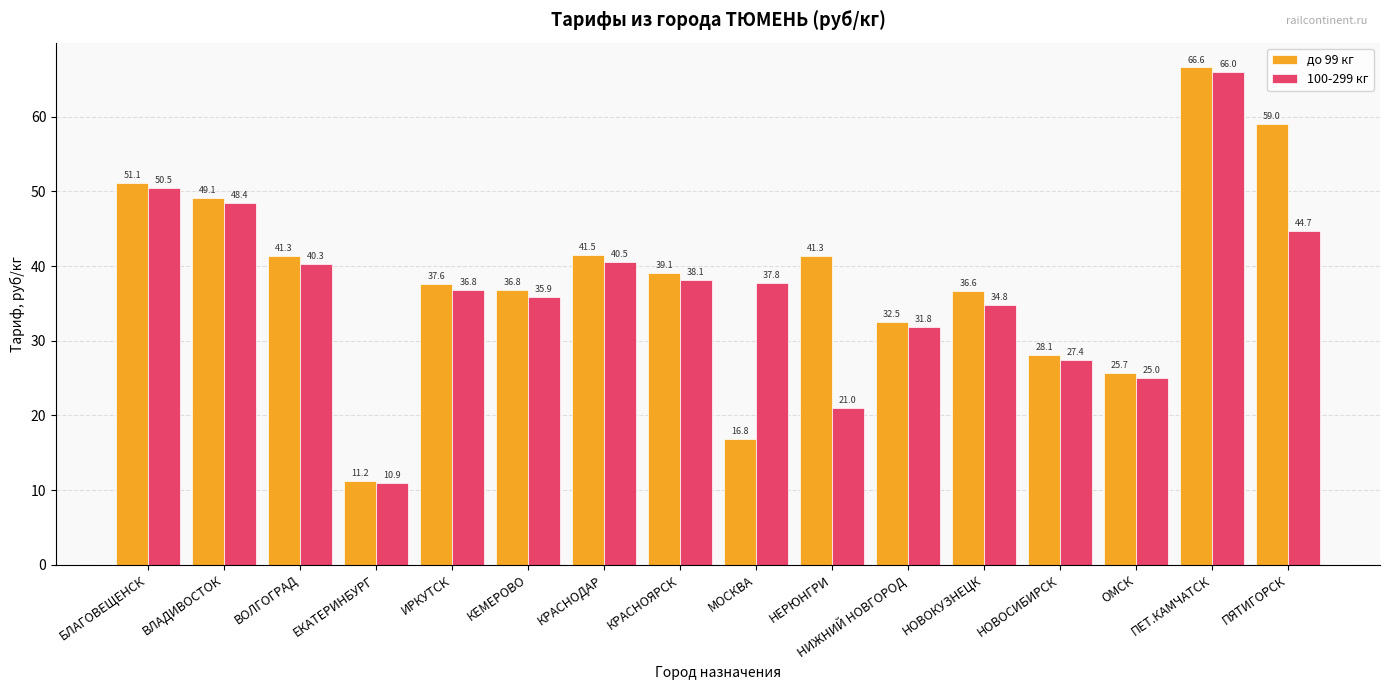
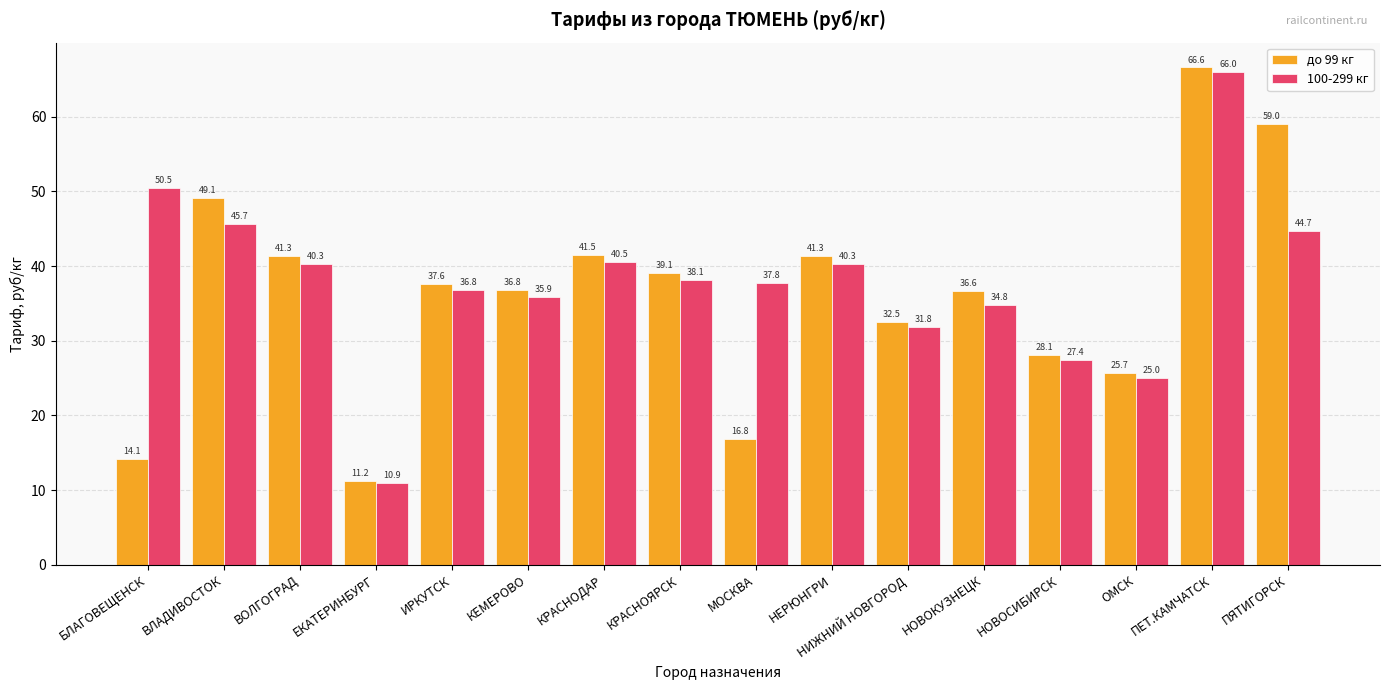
до 99 кг, БЛАГОВЕЩЕНСК: 51.1 -> 14.1
100-299 кг, ВЛАДИВОСТОК: 48.4 -> 45.7
100-299 кг, НЕРЮНГРИ: 21.0 -> 40.3
